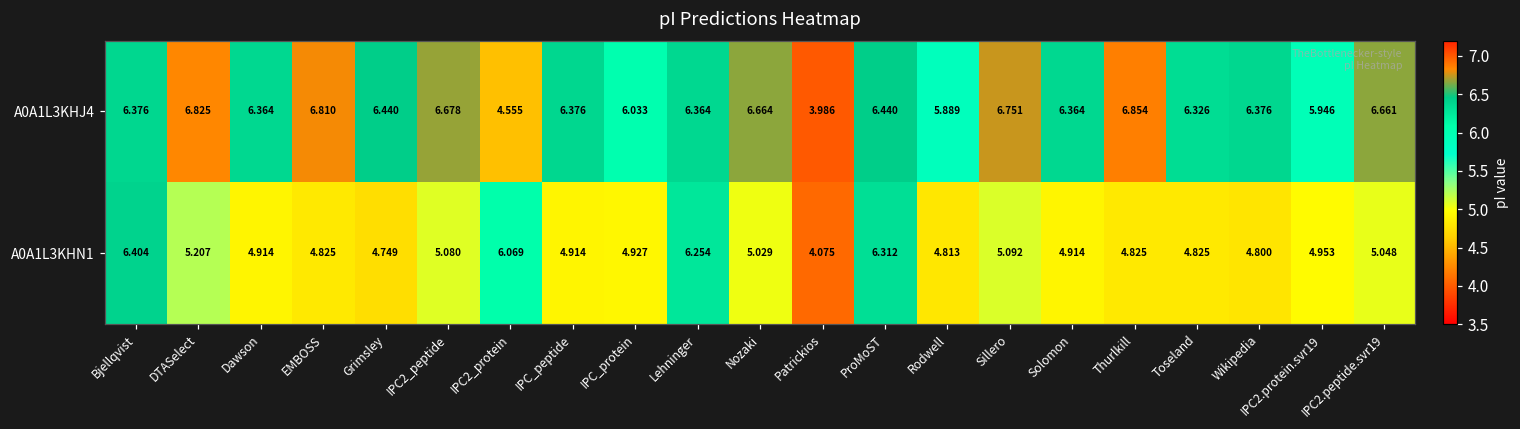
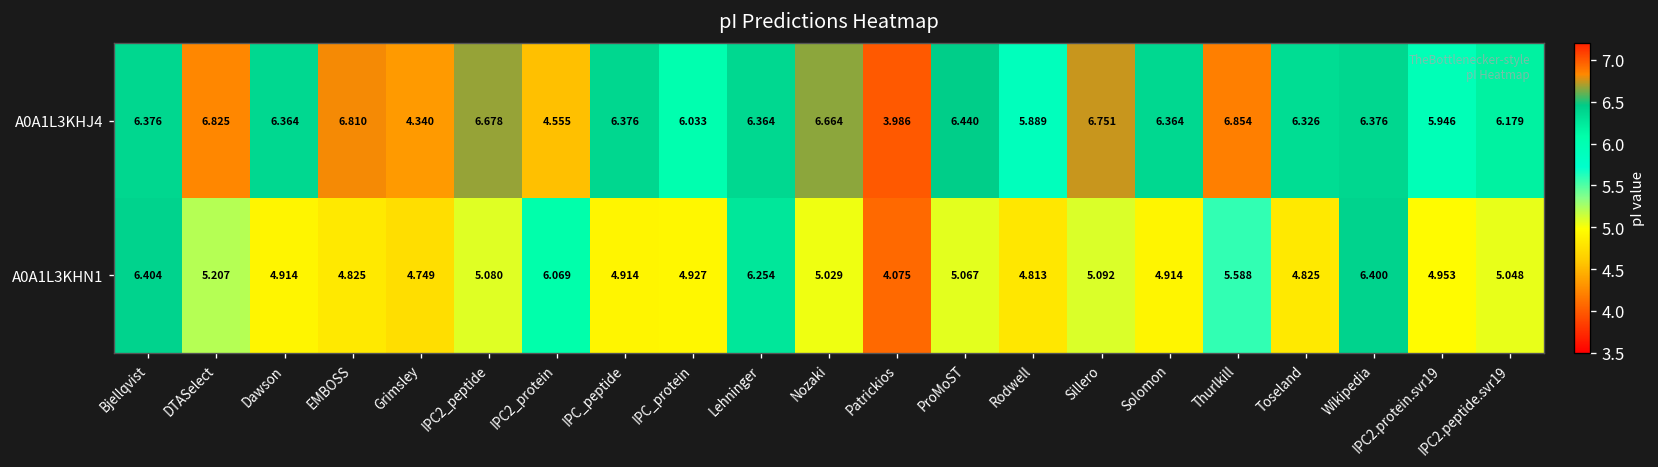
A0A1L3KHJ4, Grimsley: 6.440 -> 4.340
A0A1L3KHJ4, IPC2.peptide.svr19: 6.661 -> 6.179
A0A1L3KHN1, ProMoST: 6.312 -> 5.067
A0A1L3KHN1, Thurlkill: 4.825 -> 5.588
A0A1L3KHN1, Wikipedia: 4.800 -> 6.400
